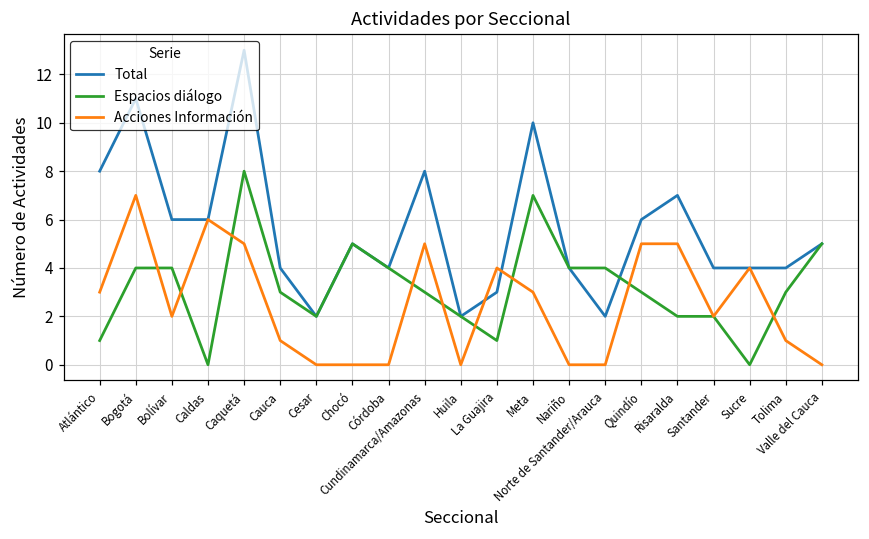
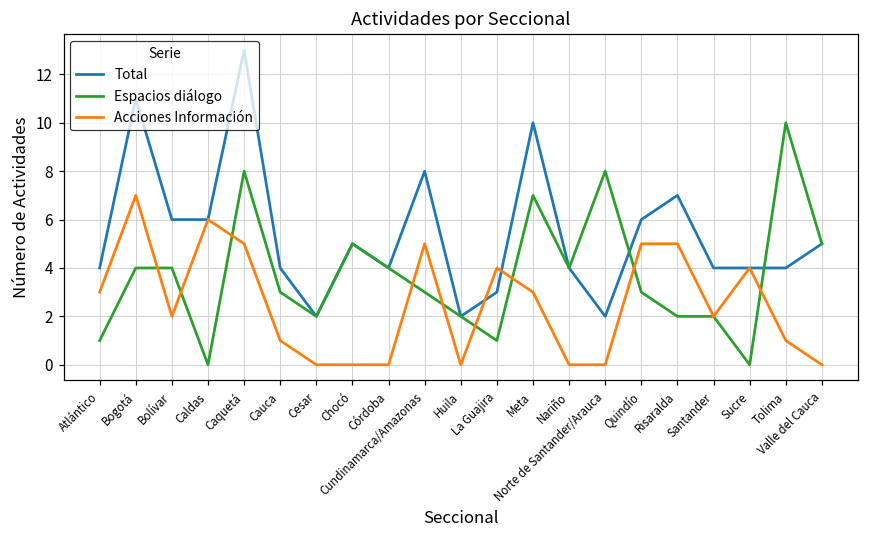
Total, Atlántico: 8 -> 4
Espacios diálogo, Norte de Santander/Arauca: 4 -> 8
Espacios diálogo, Tolima: 3 -> 10
